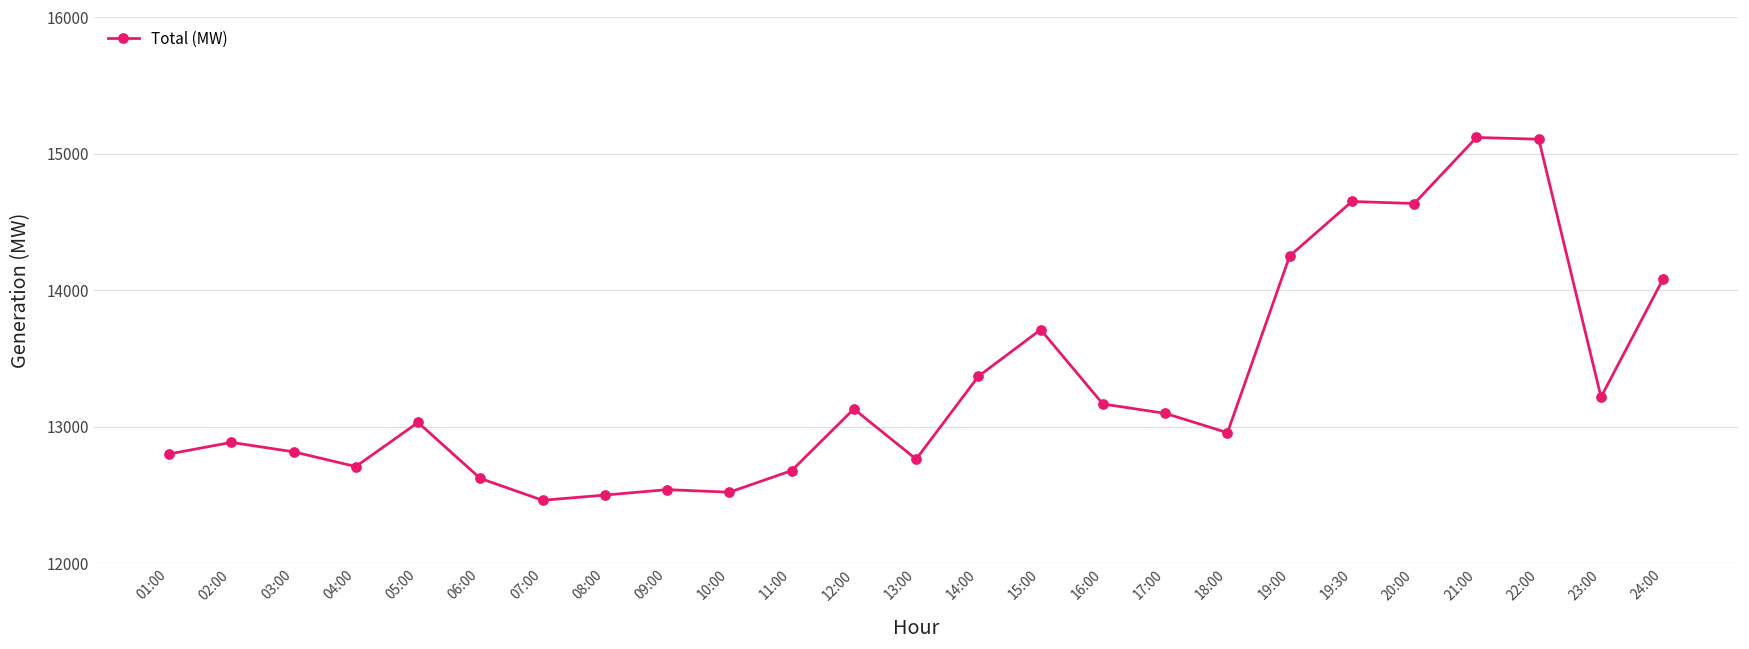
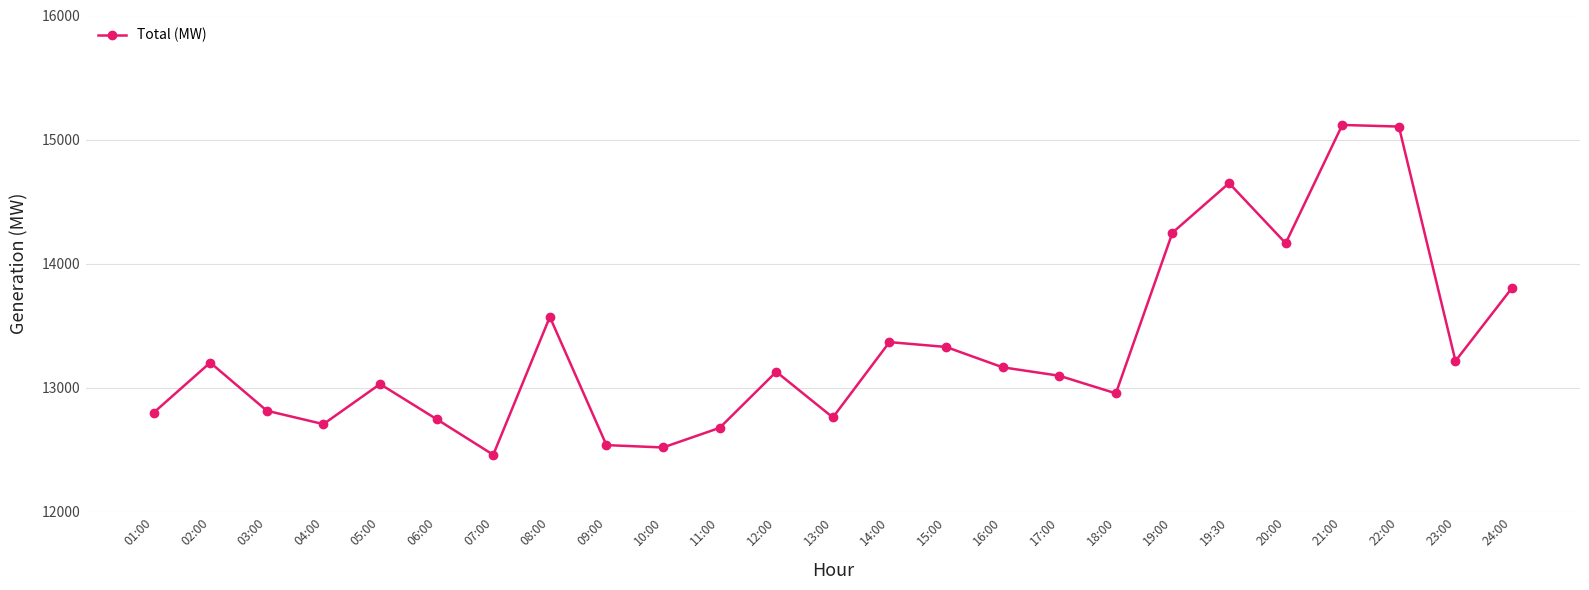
02:00: 12880 -> 13200
06:00: 12620 -> 12750
08:00: 12500 -> 13570
15:00: 13710 -> 13330
20:00: 14630 -> 14170
24:00: 14080 -> 13810
